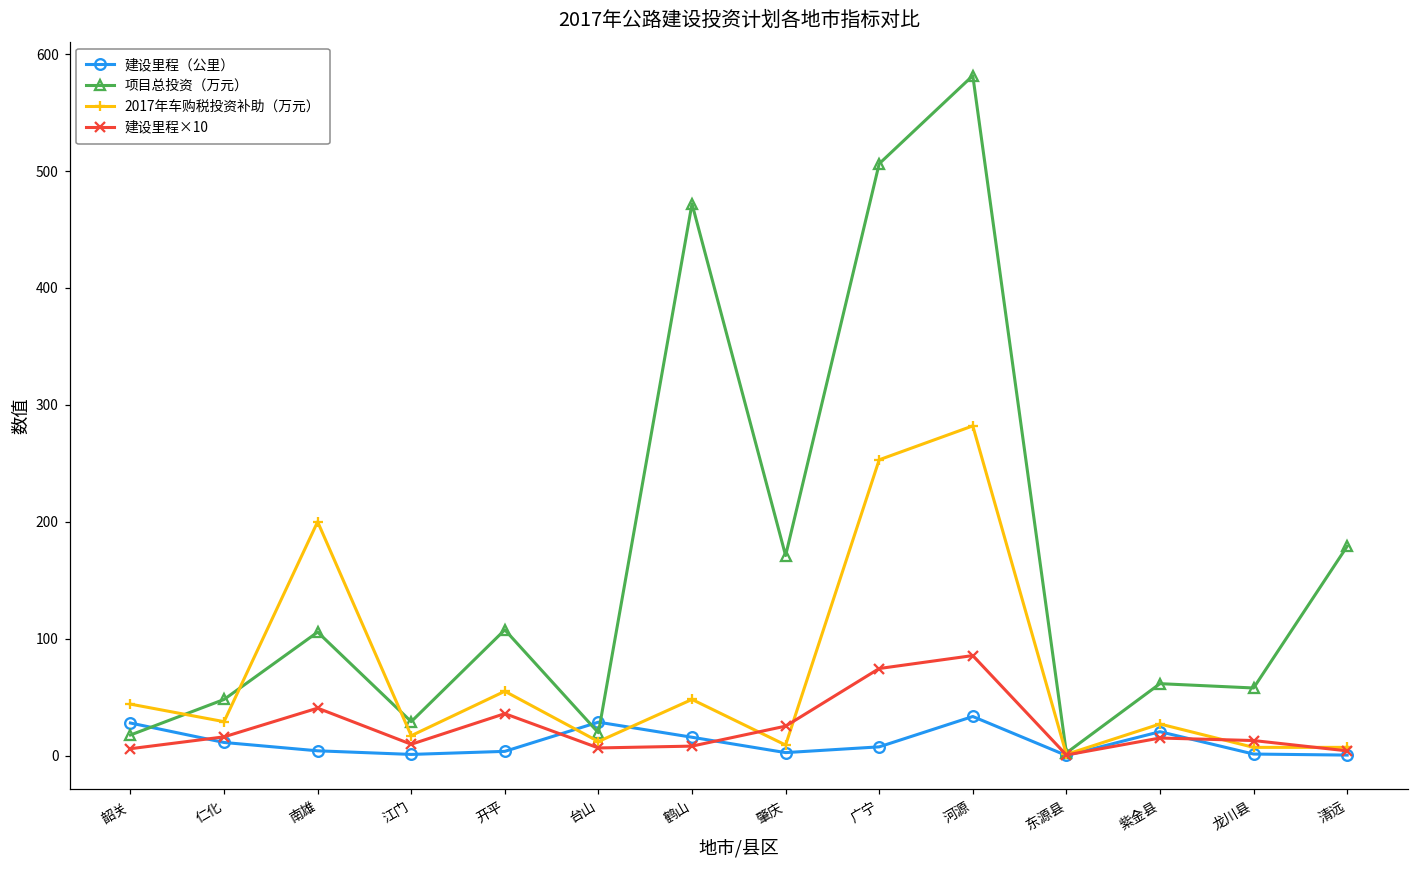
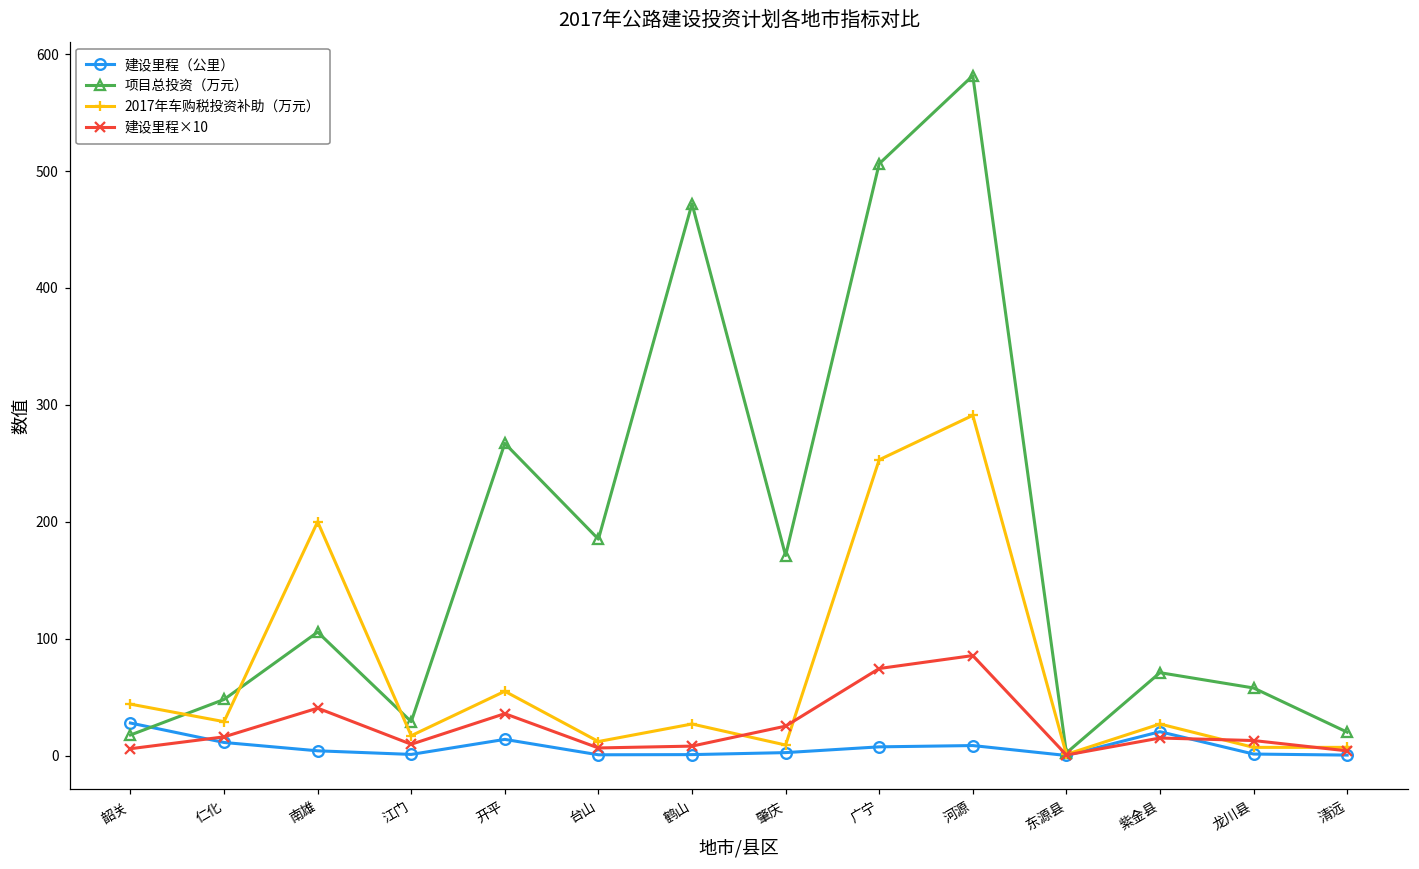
建设里程（公里）, 开平: 4 -> 14
项目总投资（万元）, 开平: 108 -> 267
建设里程（公里）, 台山: 29 -> 1
项目总投资（万元）, 台山: 20 -> 185
建设里程（公里）, 鹤山: 16 -> 1
2017年车购税投资补助（万元）, 鹤山: 48 -> 27
建设里程（公里）, 河源: 33 -> 9
2017年车购税投资补助（万元）, 河源: 282 -> 291
项目总投资（万元）, 紫金县: 62 -> 71
项目总投资（万元）, 清远: 179 -> 20
